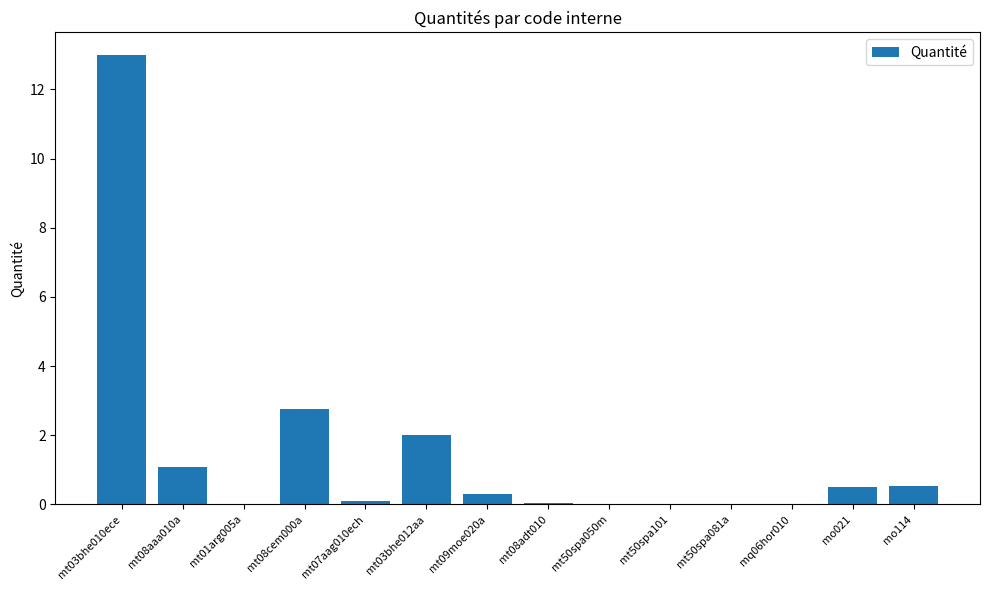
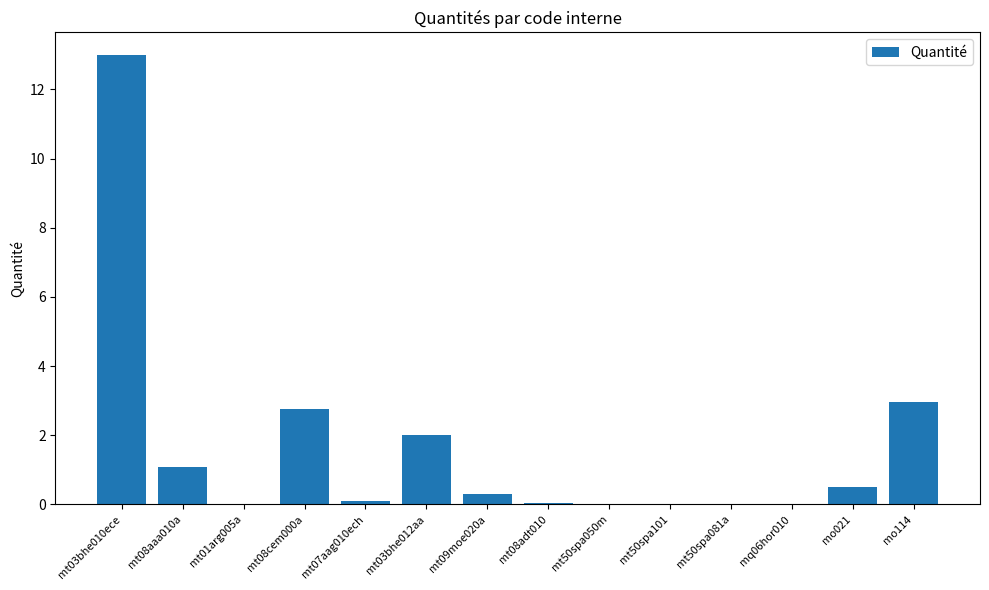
mo114: 0.5 -> 3.0
